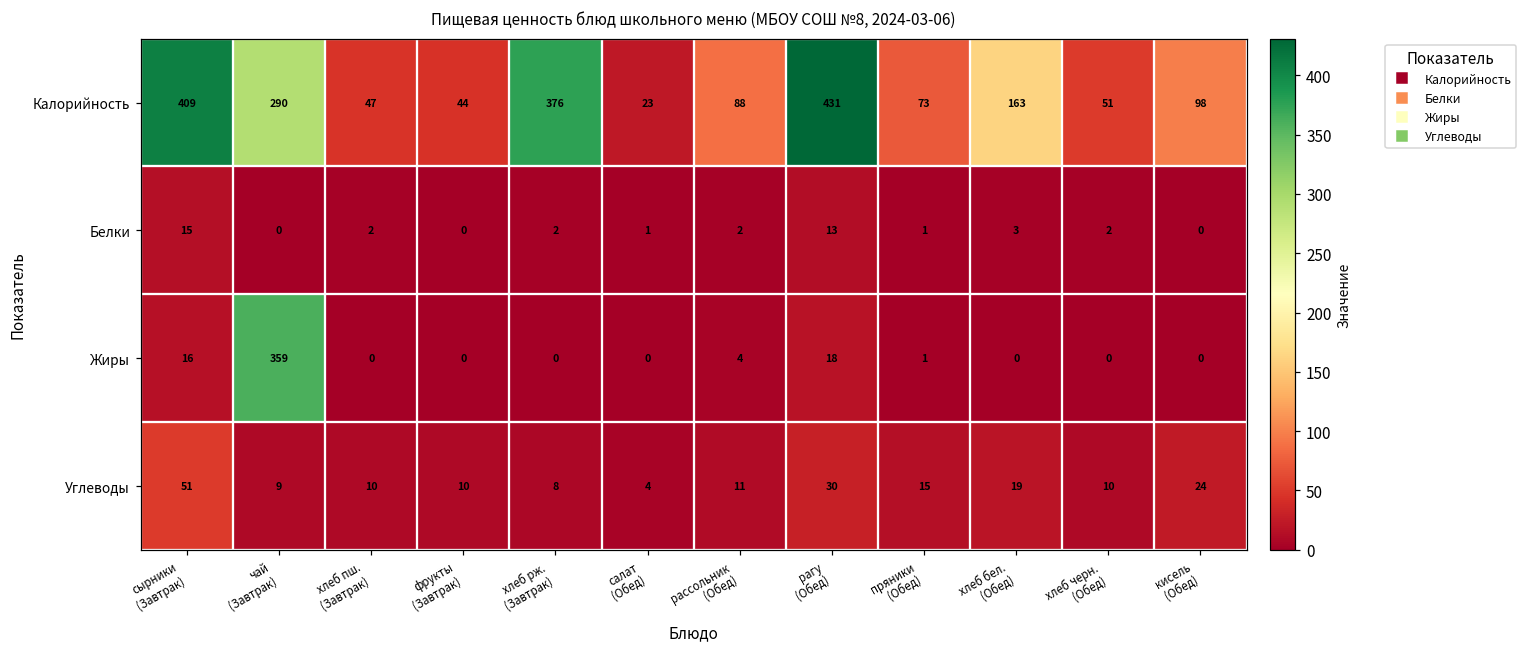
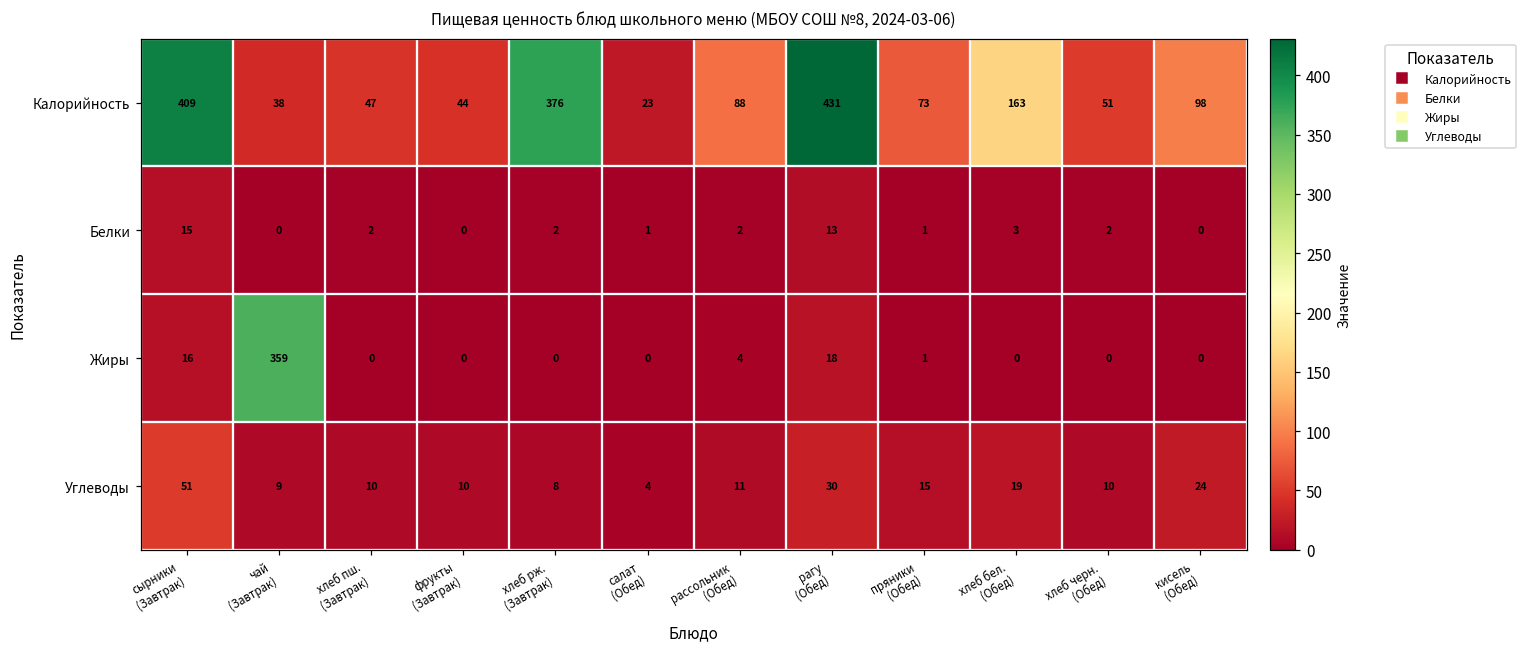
Калорийность, чай (Завтрак): 290 -> 38
